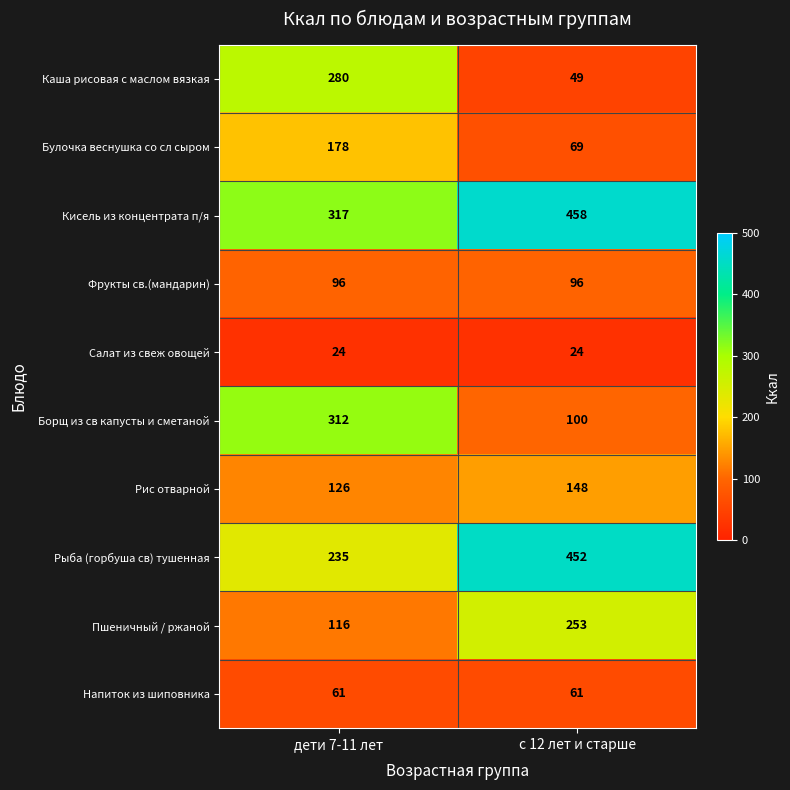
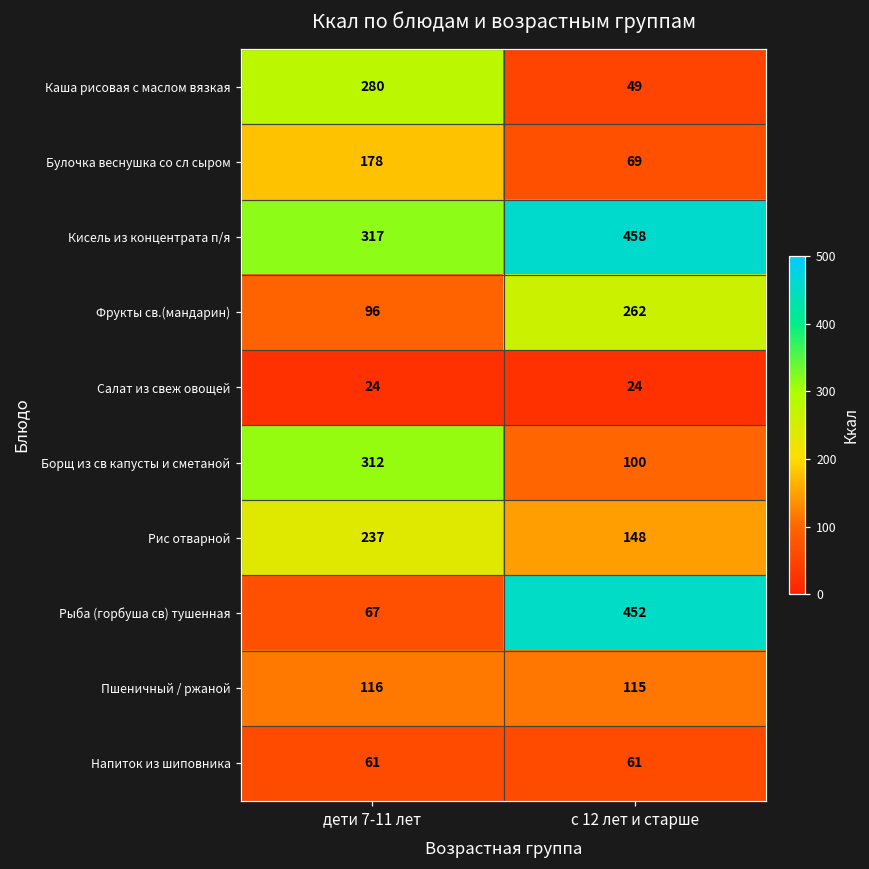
Фрукты св.(мандарин), с 12 лет и старше: 96 -> 262
Рис отварной, дети 7-11 лет: 126 -> 237
Рыба (горбуша св) тушенная, дети 7-11 лет: 235 -> 67
Пшеничный / ржаной, с 12 лет и старше: 253 -> 115
